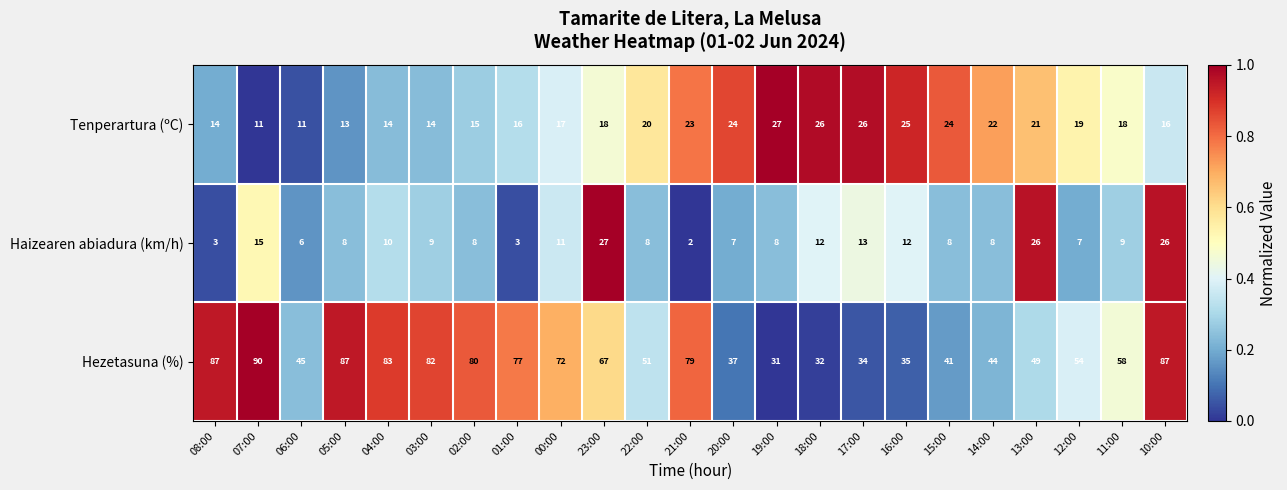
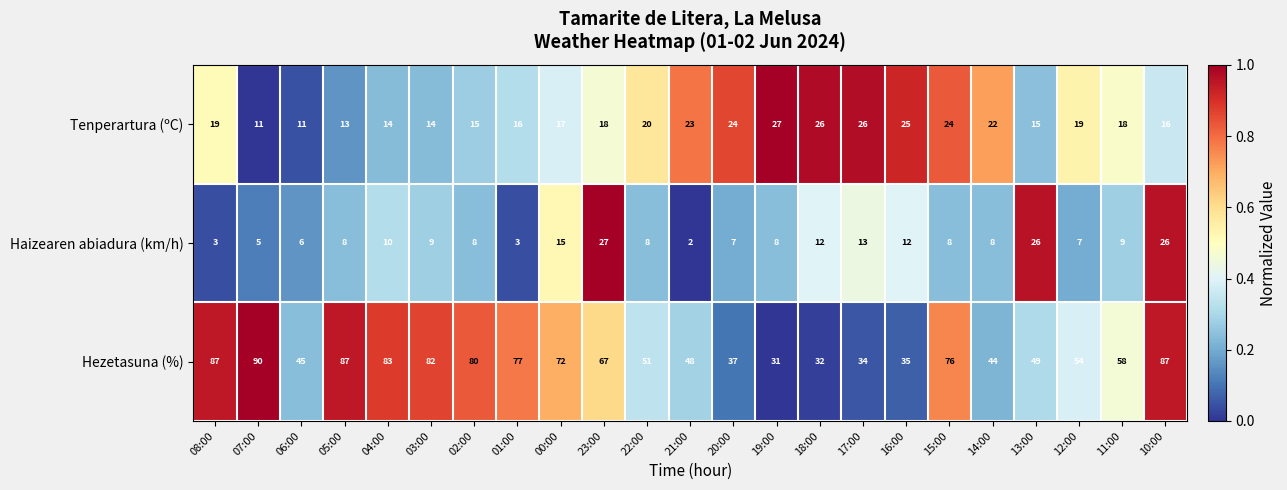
Tenperartura (ºC), 08:00: 14 -> 19
Tenperartura (ºC), 13:00: 21 -> 15
Haizearen abiadura (km/h), 07:00: 15 -> 5
Haizearen abiadura (km/h), 00:00: 11 -> 15
Hezetasuna (%), 21:00: 79 -> 48
Hezetasuna (%), 15:00: 41 -> 76
